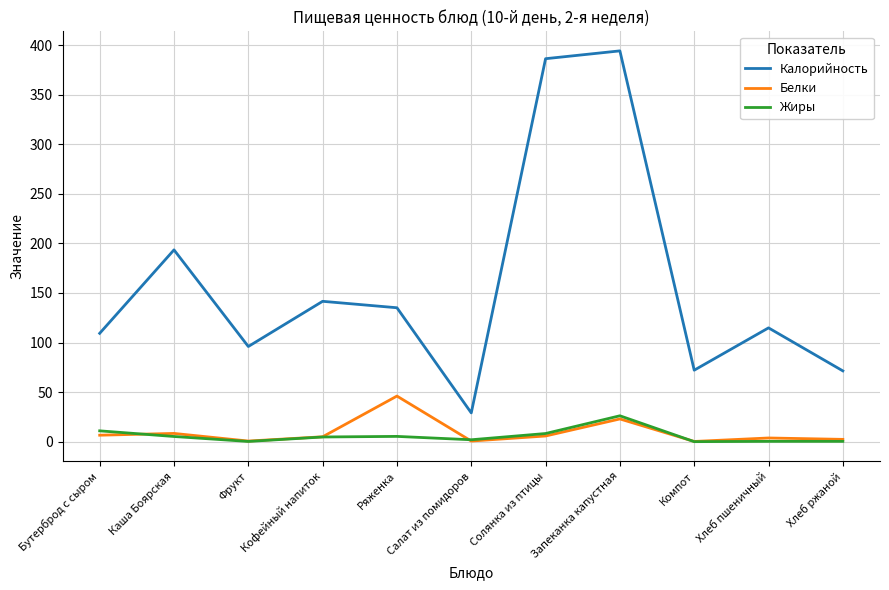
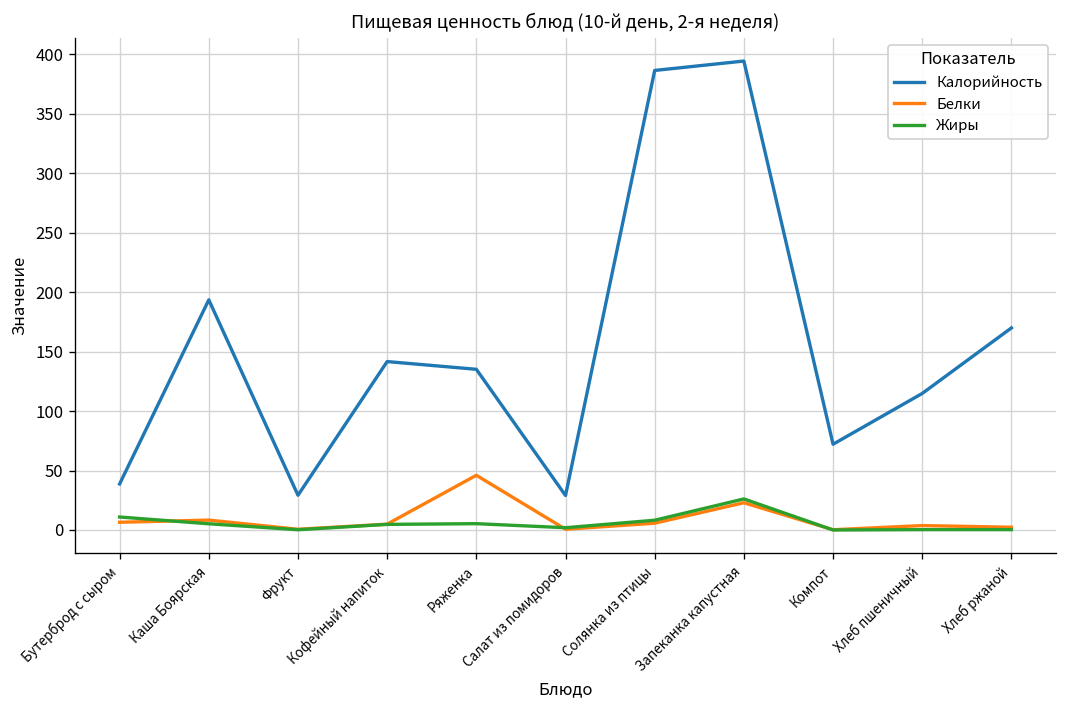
Калорийность, Бутерброд с сыром: 110 -> 40
Калорийность, Фрукт: 100 -> 30
Калорийность, Хлеб ржаной: 70 -> 170
